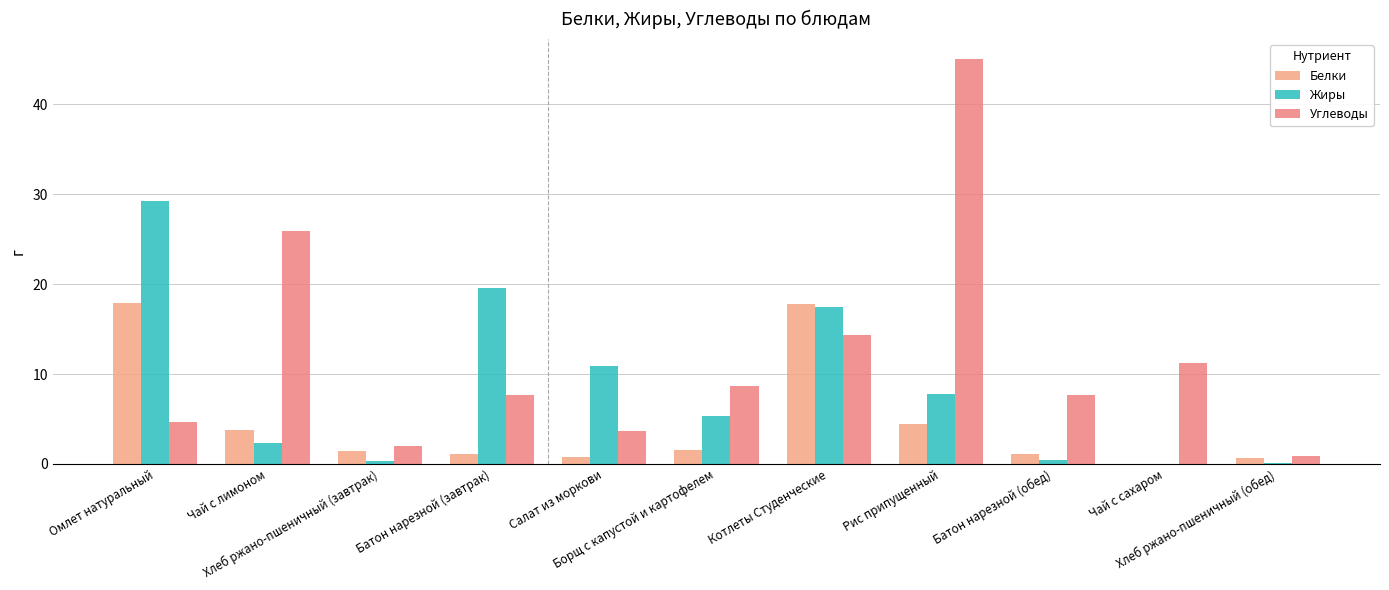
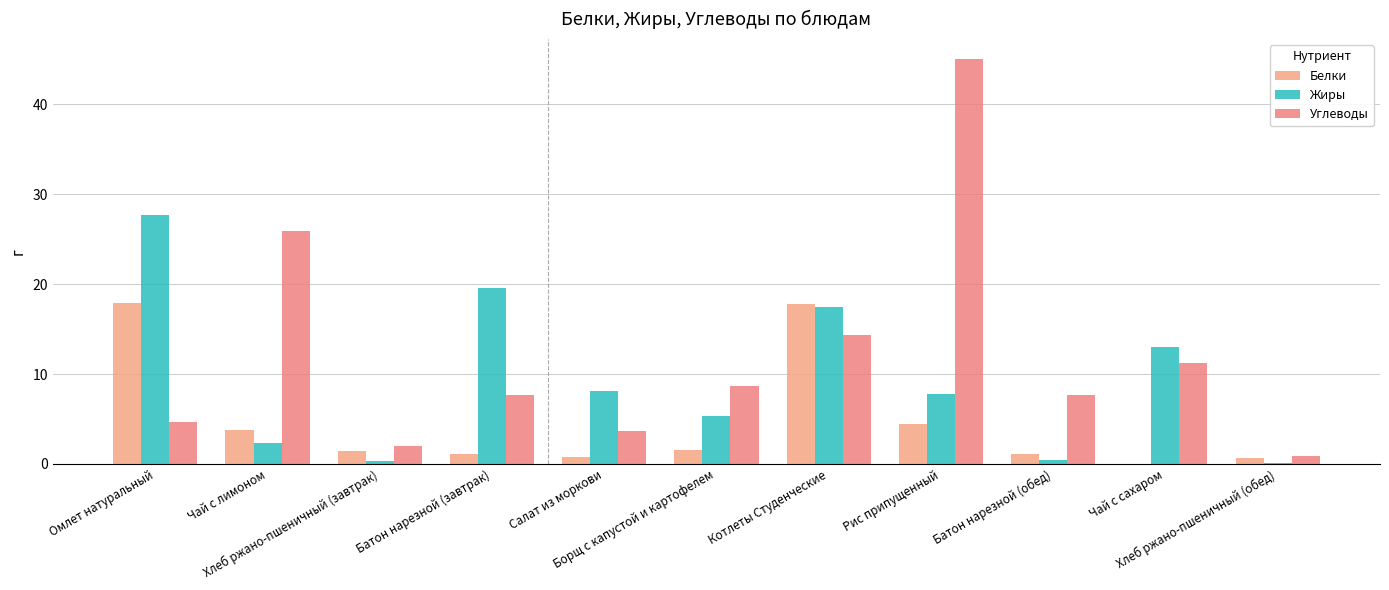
Жиры, Омлет натуральный: 29 -> 28
Жиры, Салат из моркови: 11 -> 8
Жиры, Чай с сахаром: 0 -> 13
